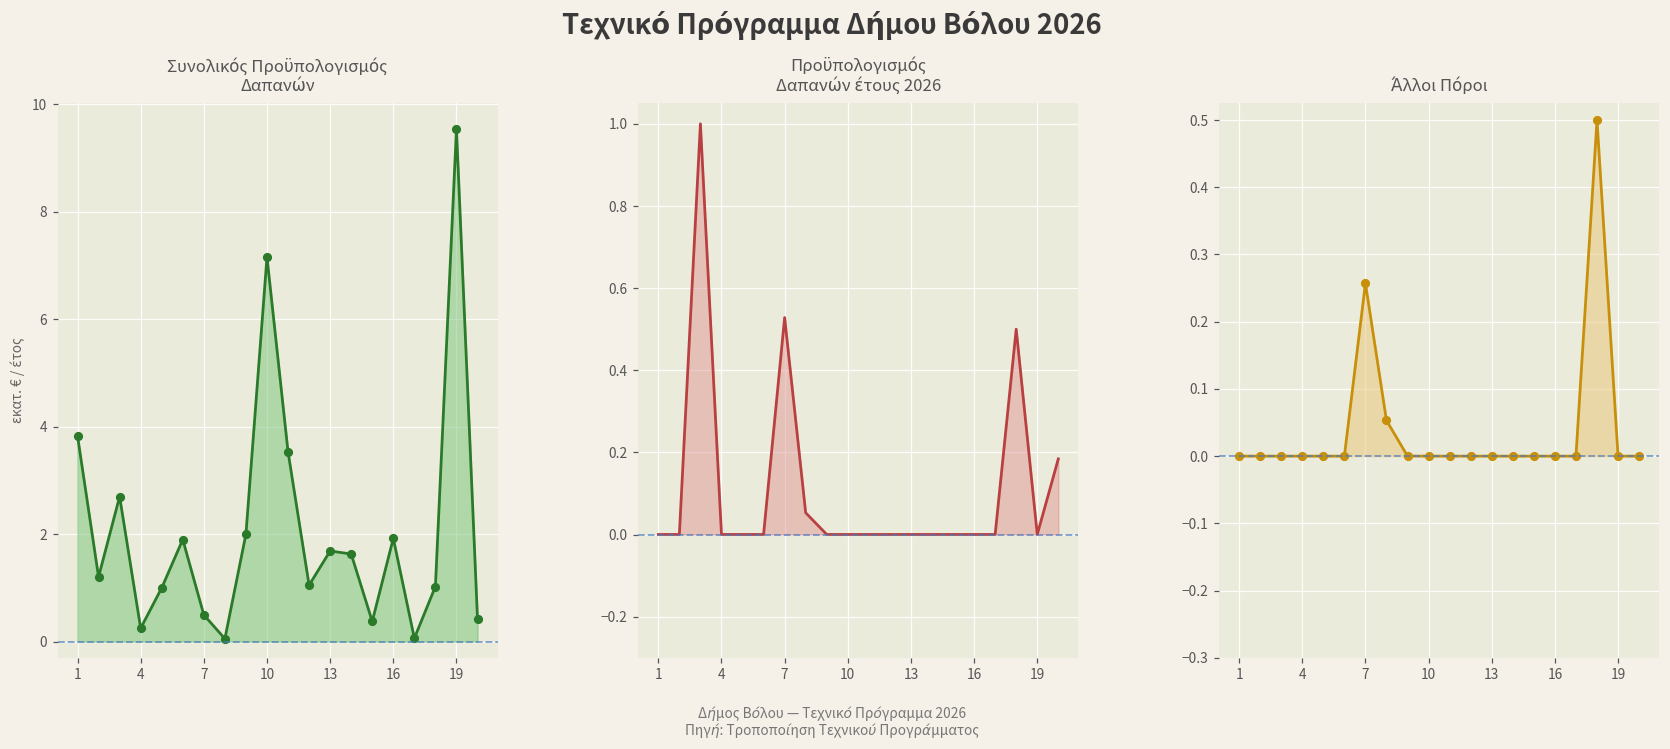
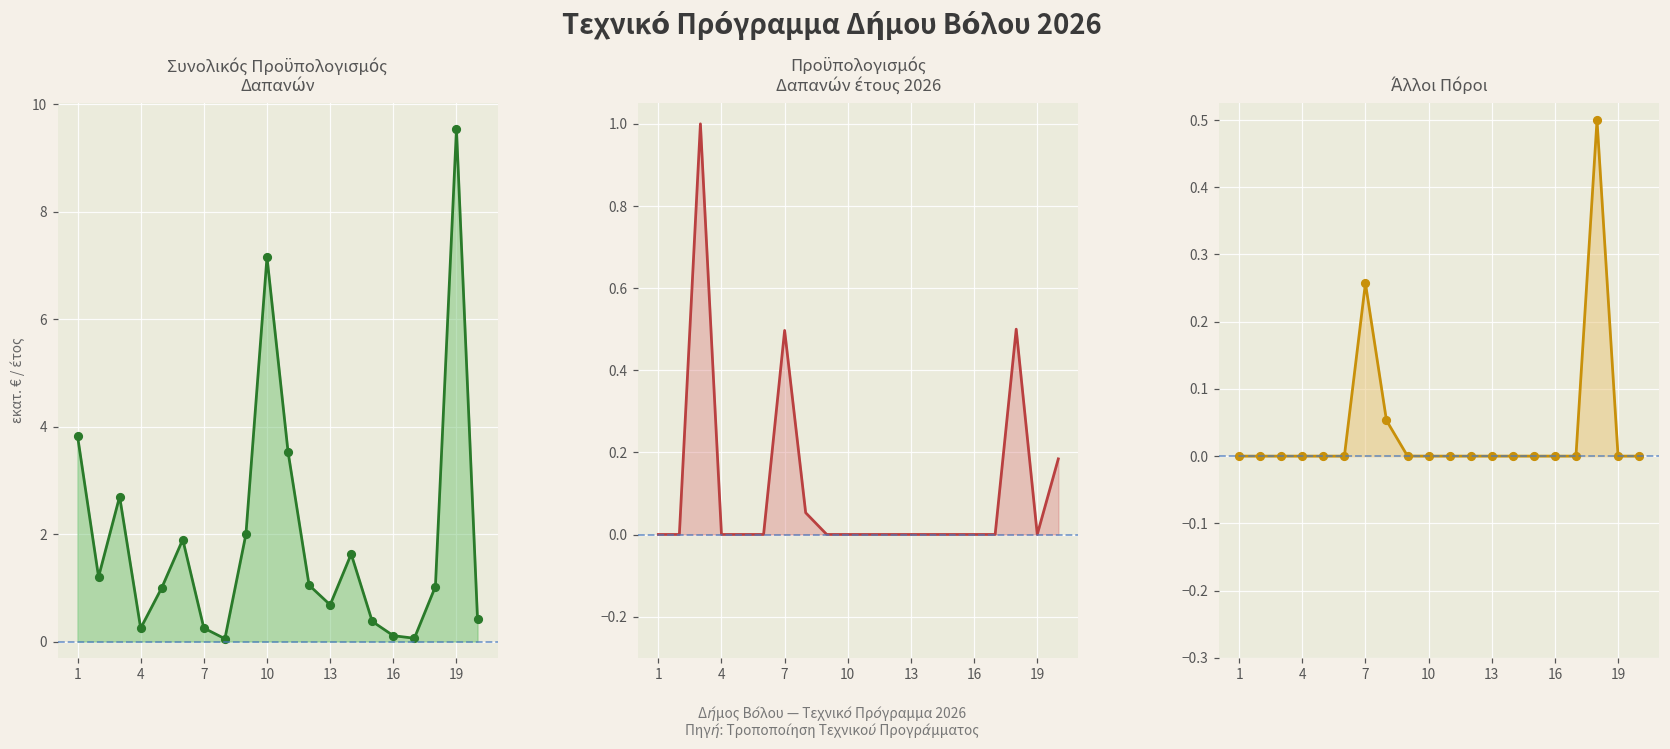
Συνολικός Προϋπολογισμός Δαπανών, 7: 0.5 -> 0.3
Συνολικός Προϋπολογισμός Δαπανών, 13: 1.7 -> 0.7
Συνολικός Προϋπολογισμός Δαπανών, 16: 1.9 -> 0.1
Προϋπολογισμός Δαπανών έτους 2026, 7: 0.53 -> 0.50
